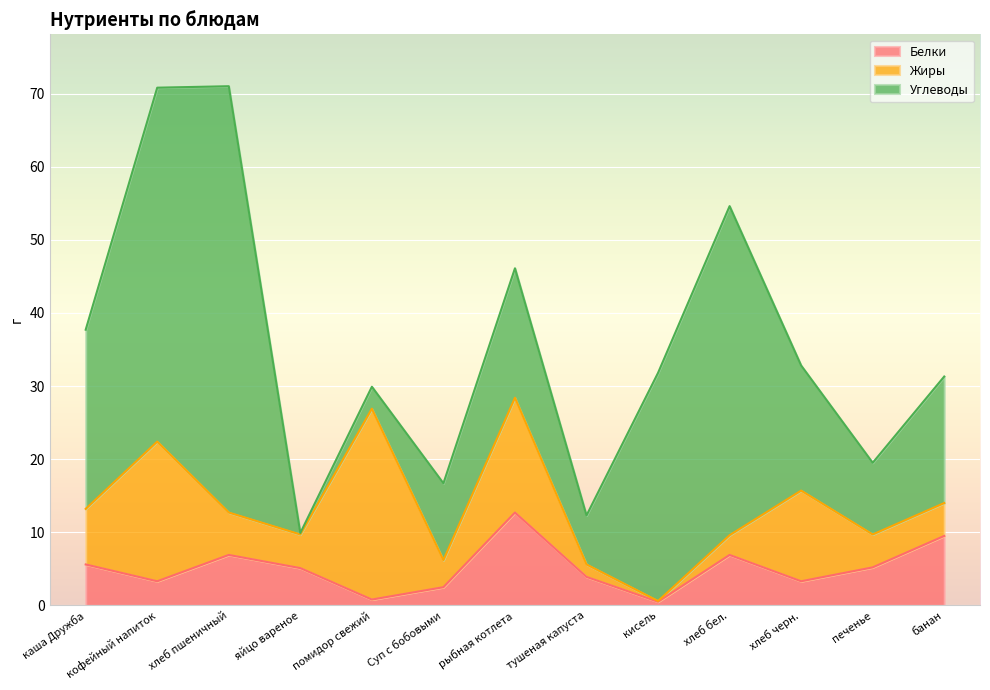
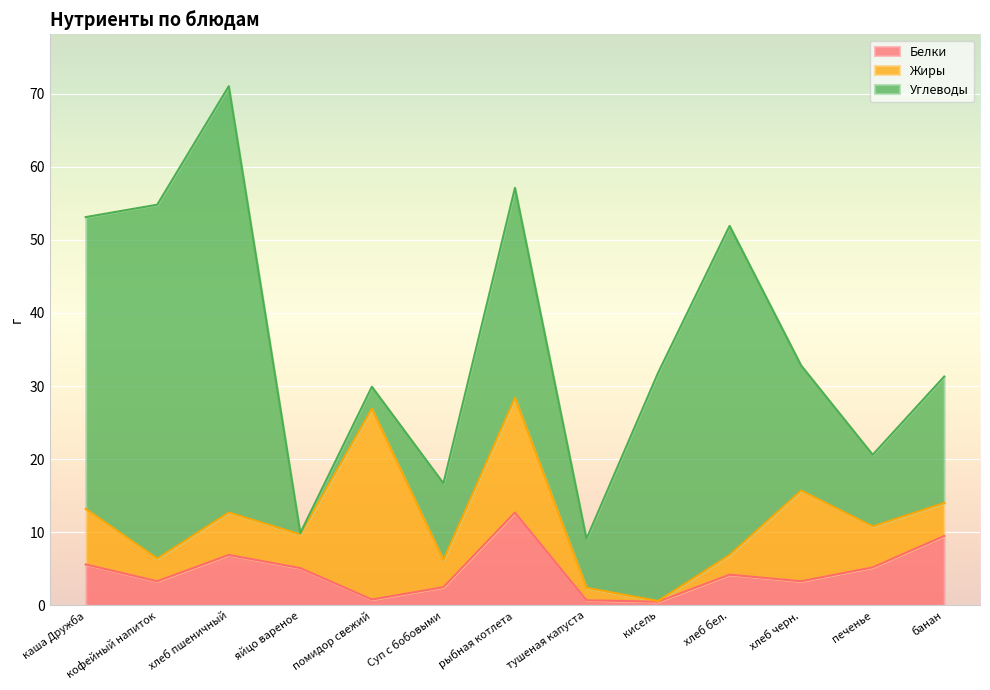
Углеводы, каша Дружба: 25 -> 40
Жиры, кофейный напиток: 19 -> 3
Углеводы, рыбная котлета: 18 -> 29
Белки, тушеная капуста: 4 -> 1
Белки, хлеб бел.: 7 -> 4
Жиры, печенье: 4 -> 6
